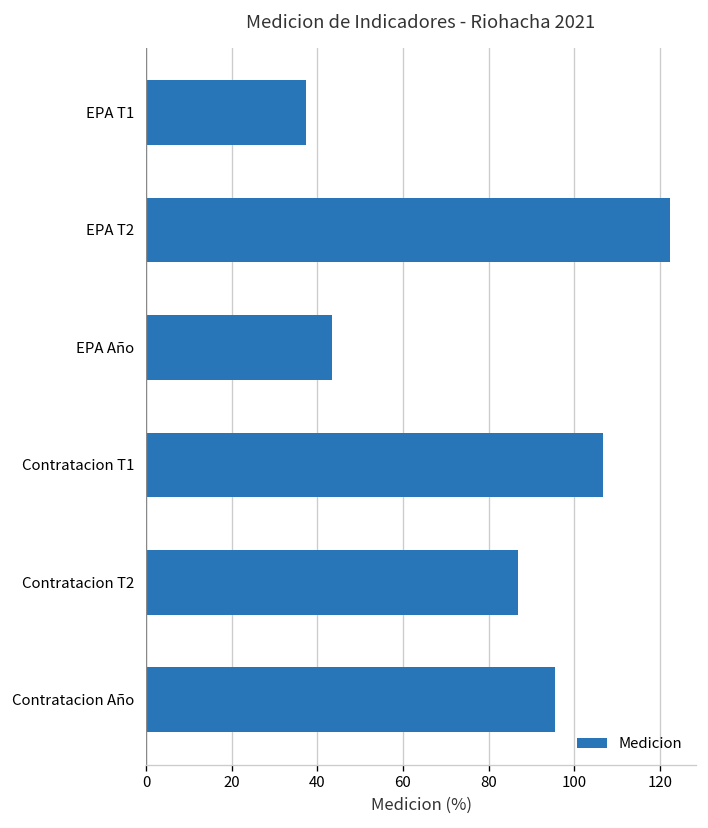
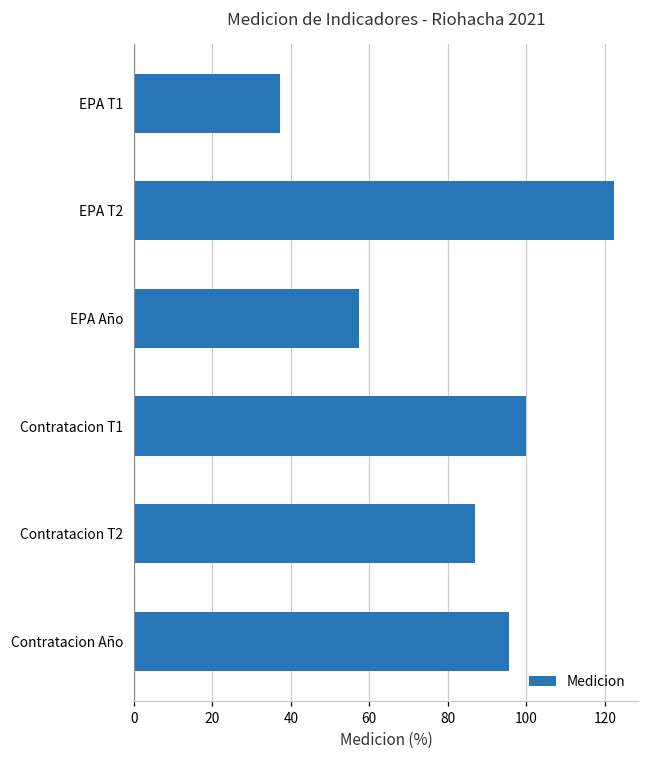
EPA Año: 43 -> 57
Contratacion T1: 107 -> 100
